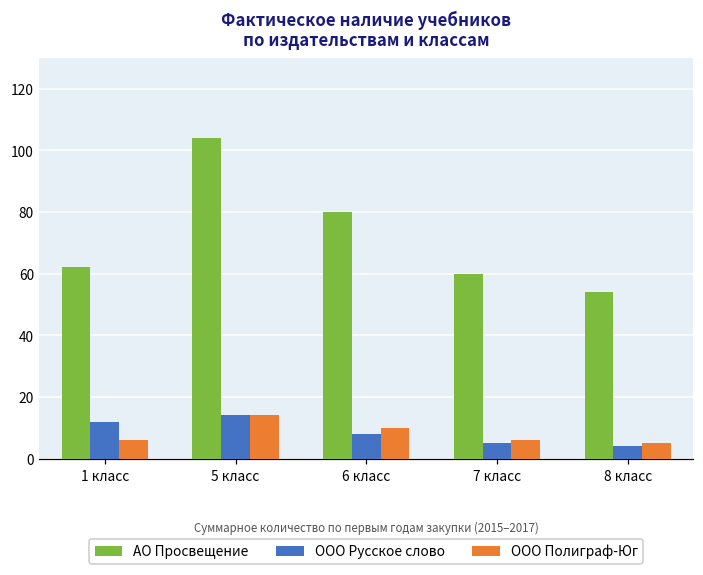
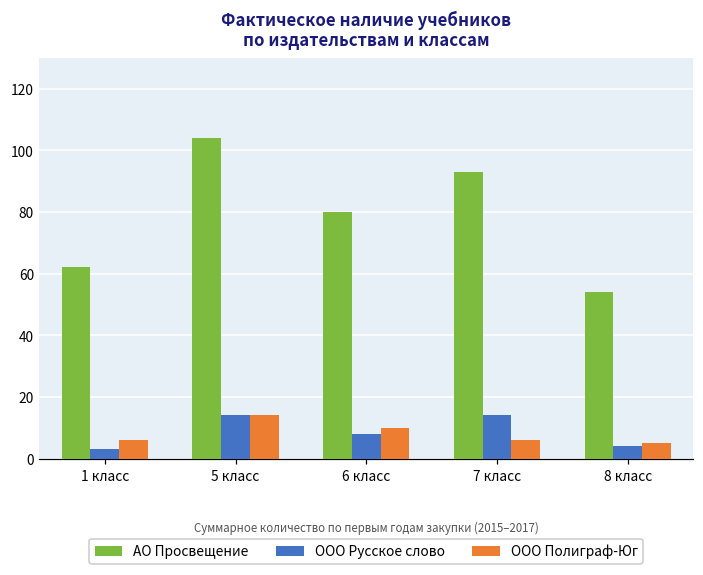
ООО Русское слово, 1 класс: 12 -> 3
АО Просвещение, 7 класс: 60 -> 93
ООО Русское слово, 7 класс: 5 -> 14
